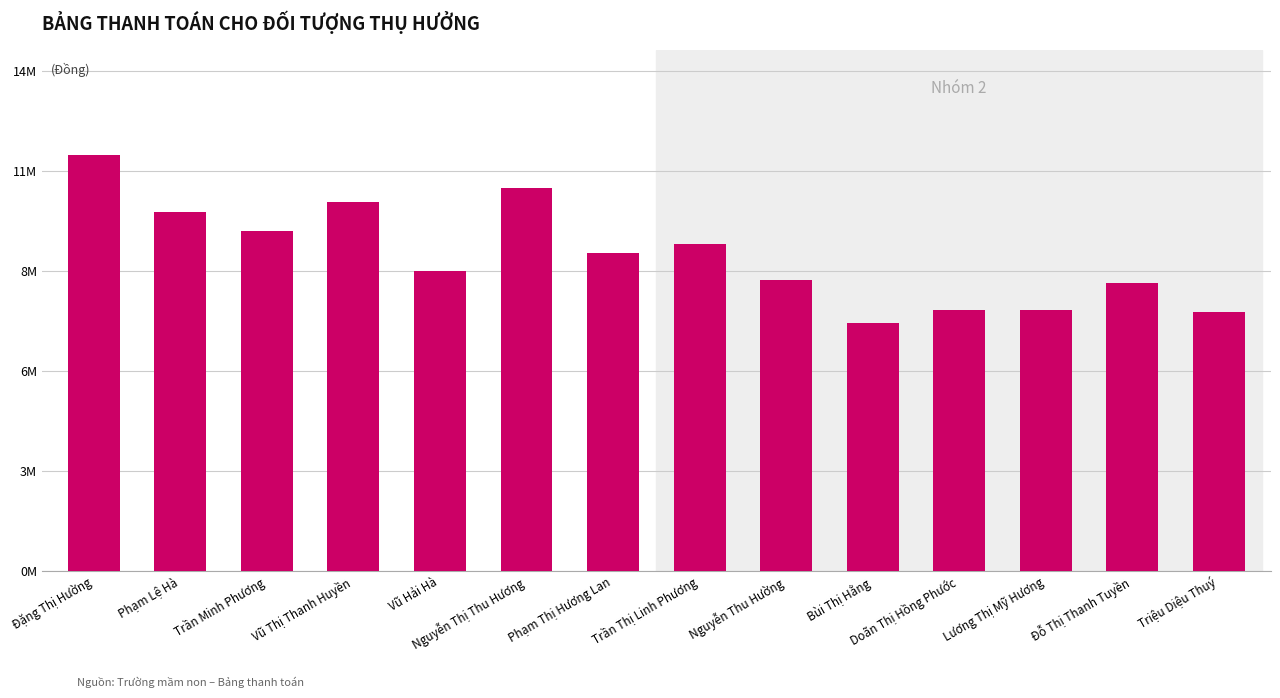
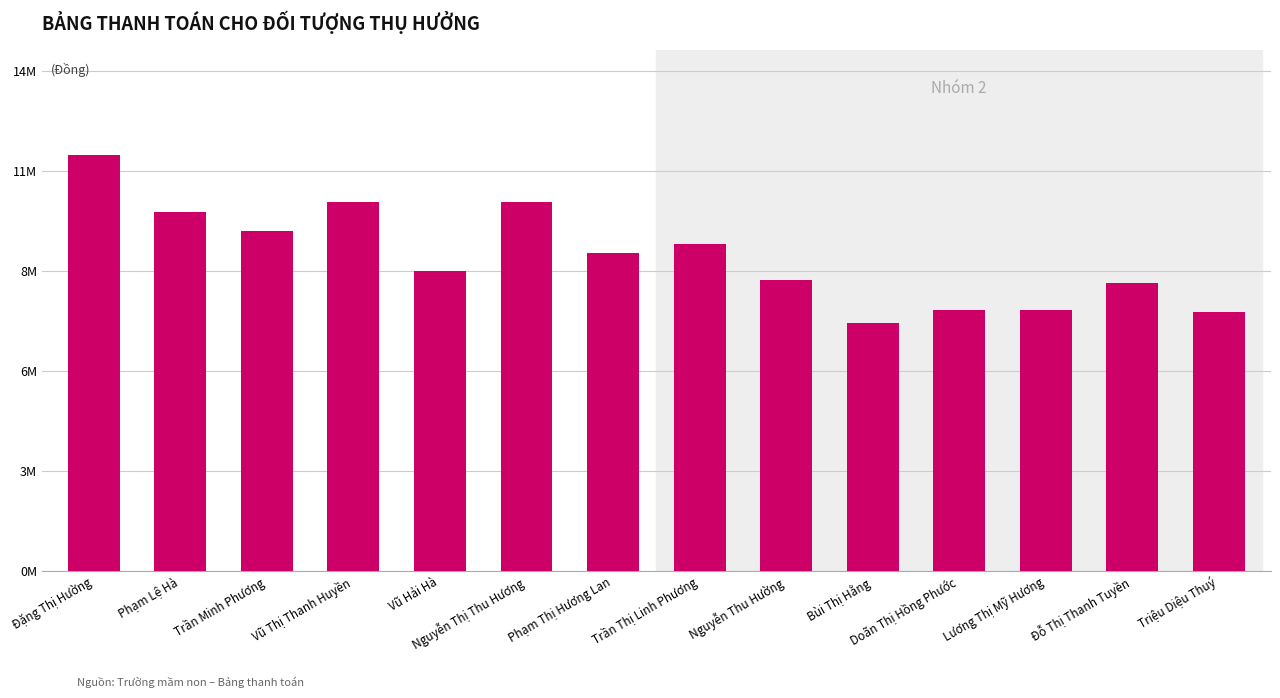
Nguyễn Thị Thu Hương: 10800000 -> 10300000
